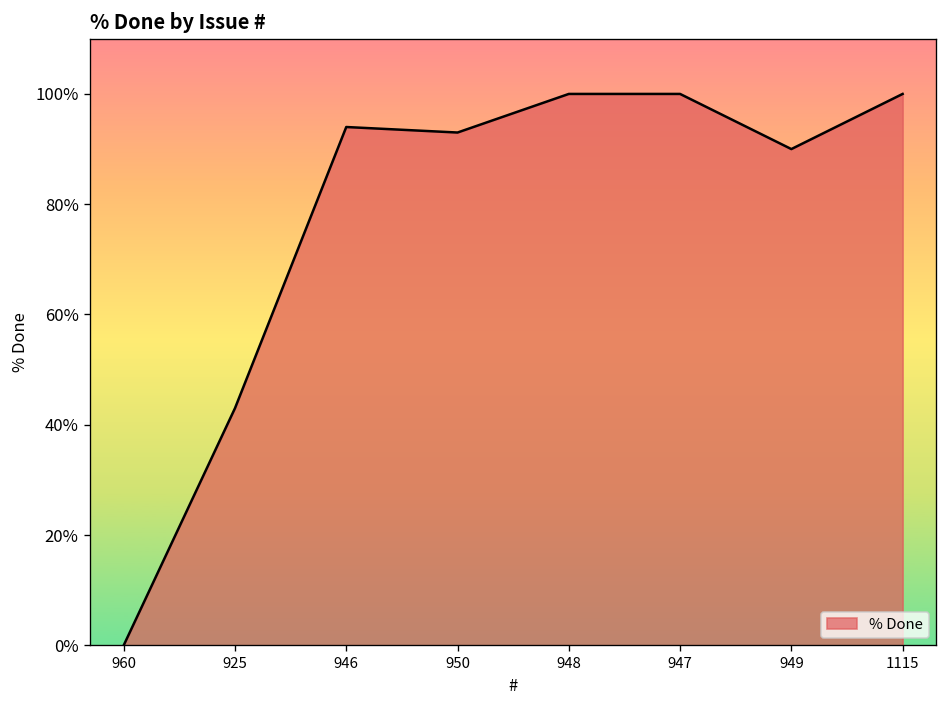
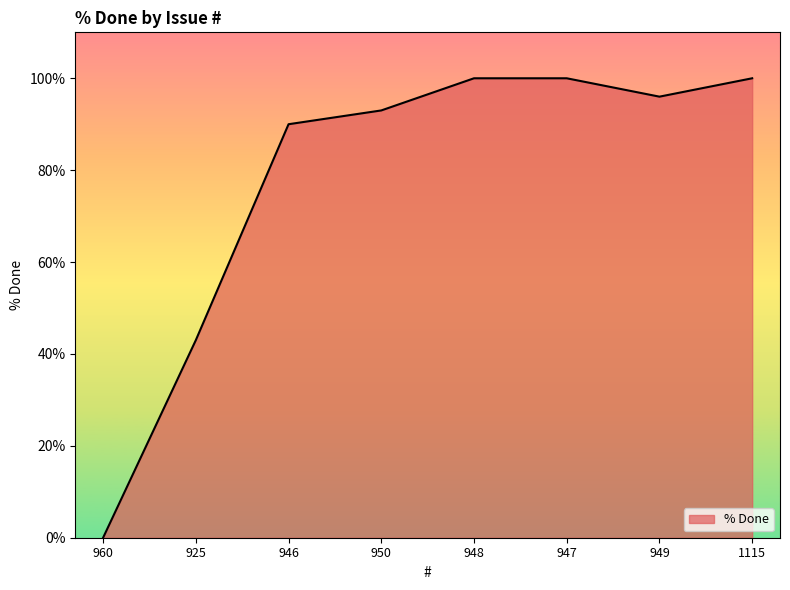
946: 94% -> 90%
949: 90% -> 96%
